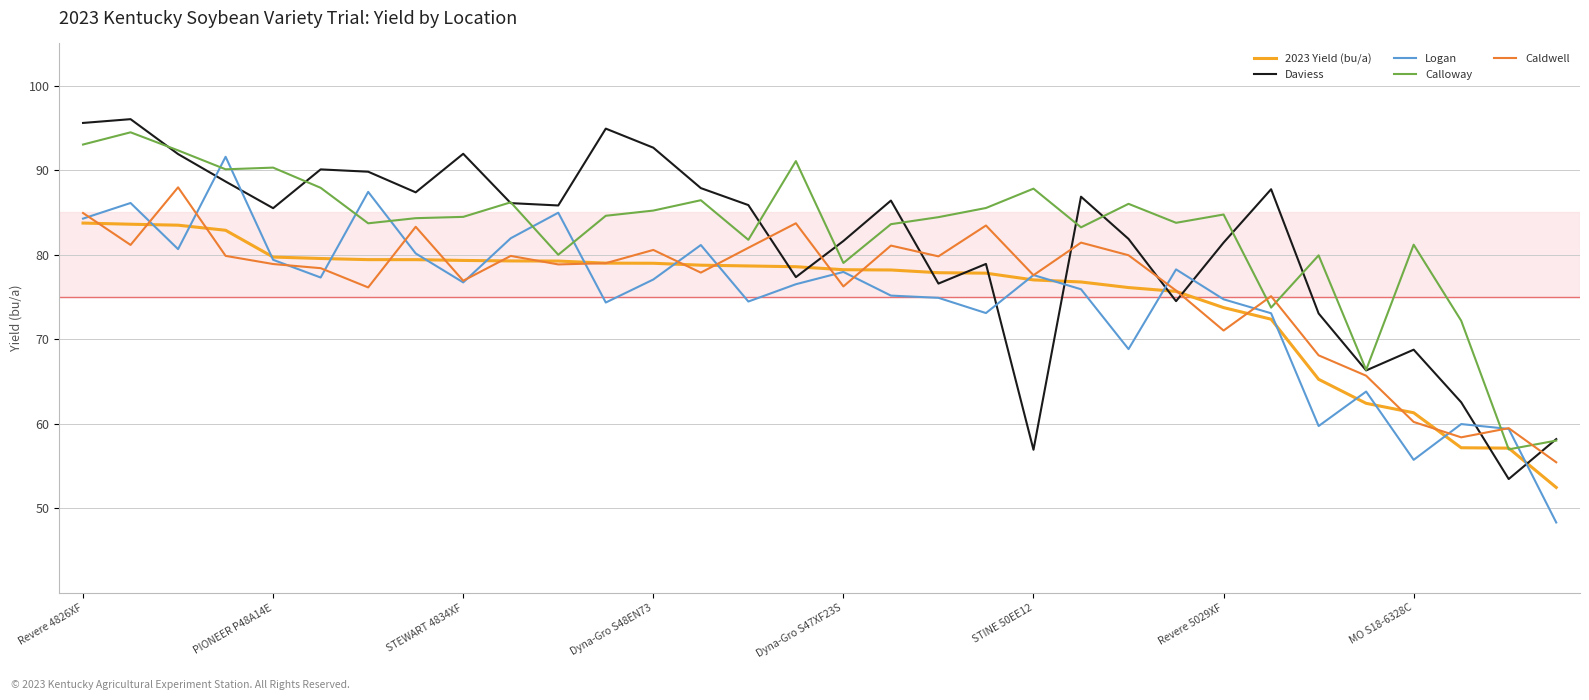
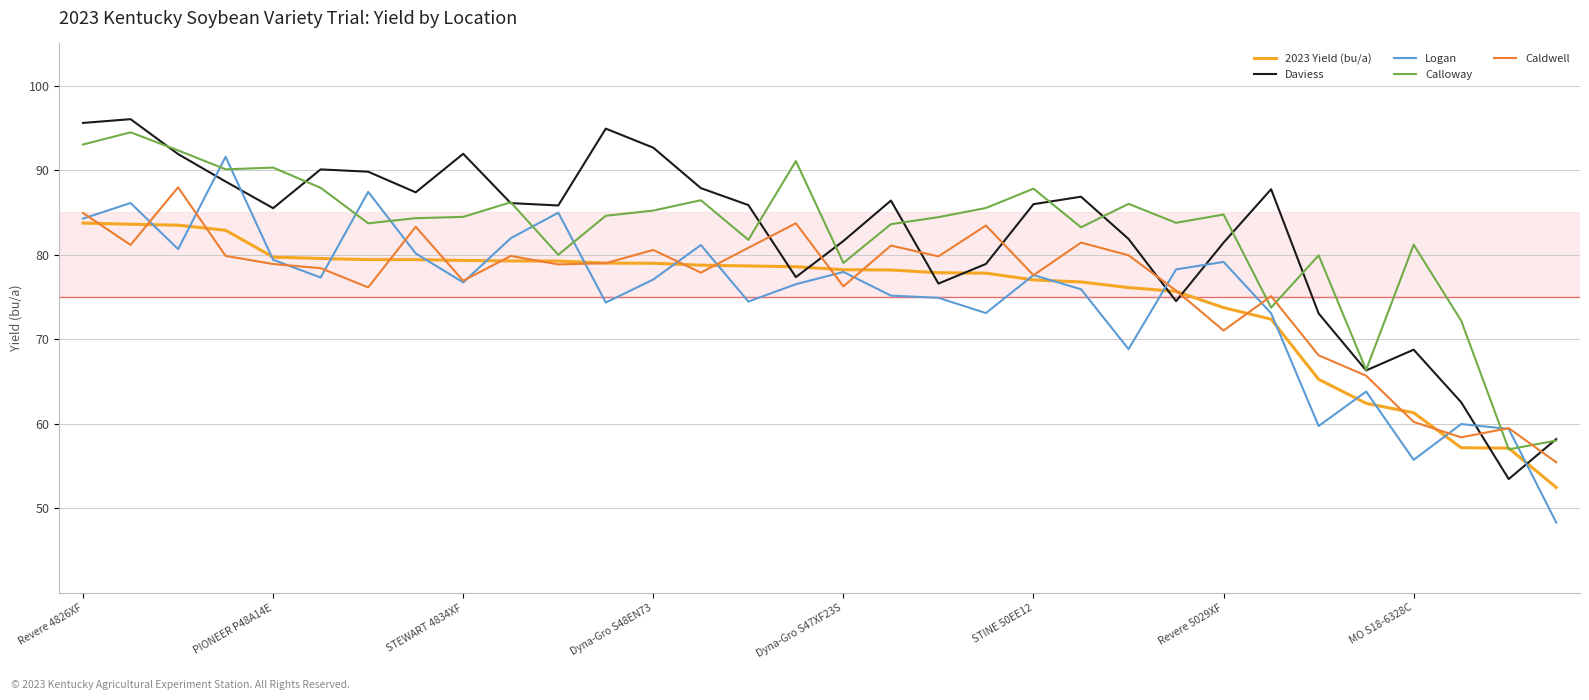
Daviess, STINE 50EE12: 57 -> 86
Logan, Revere 5029XF: 75 -> 79
